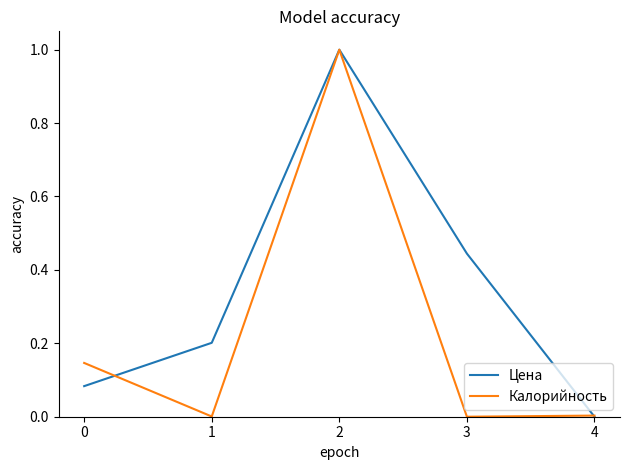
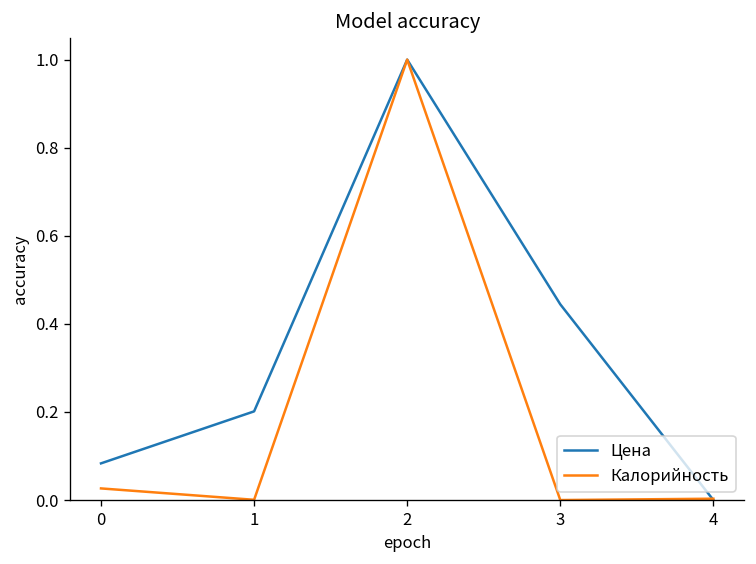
Калорийность, 0: 0.15 -> 0.03
